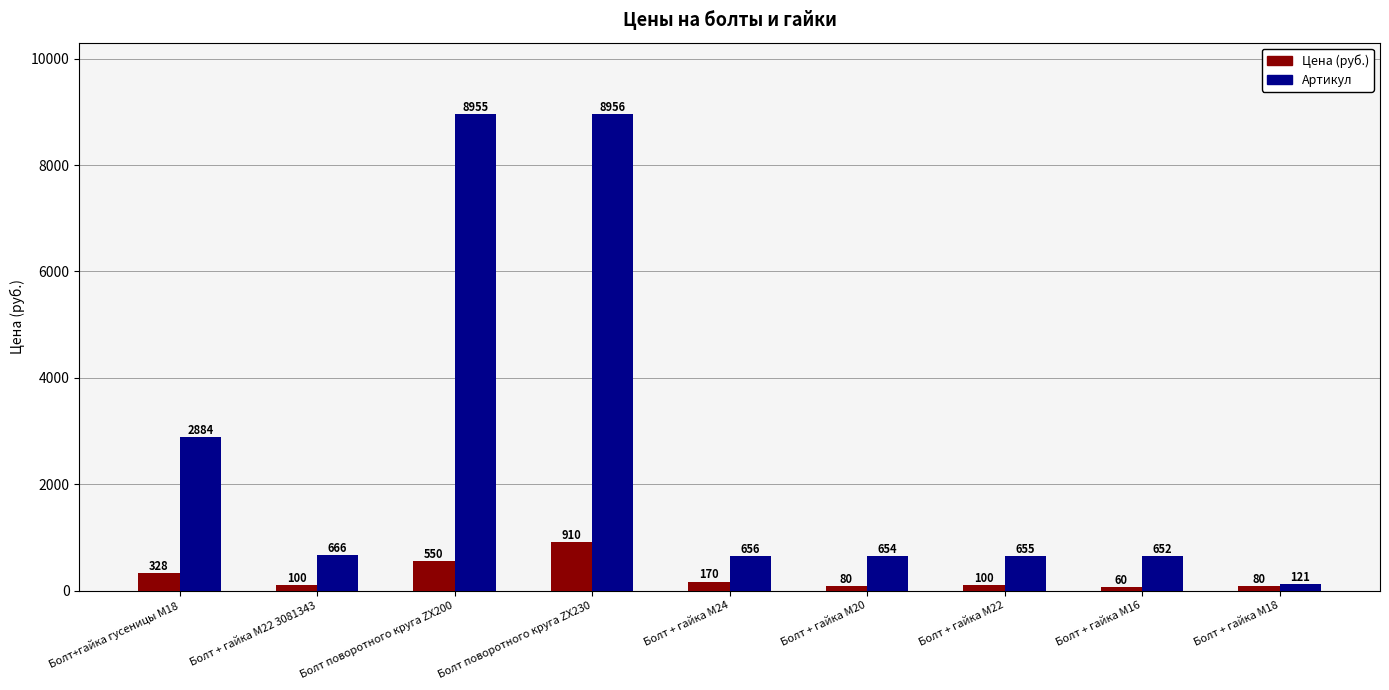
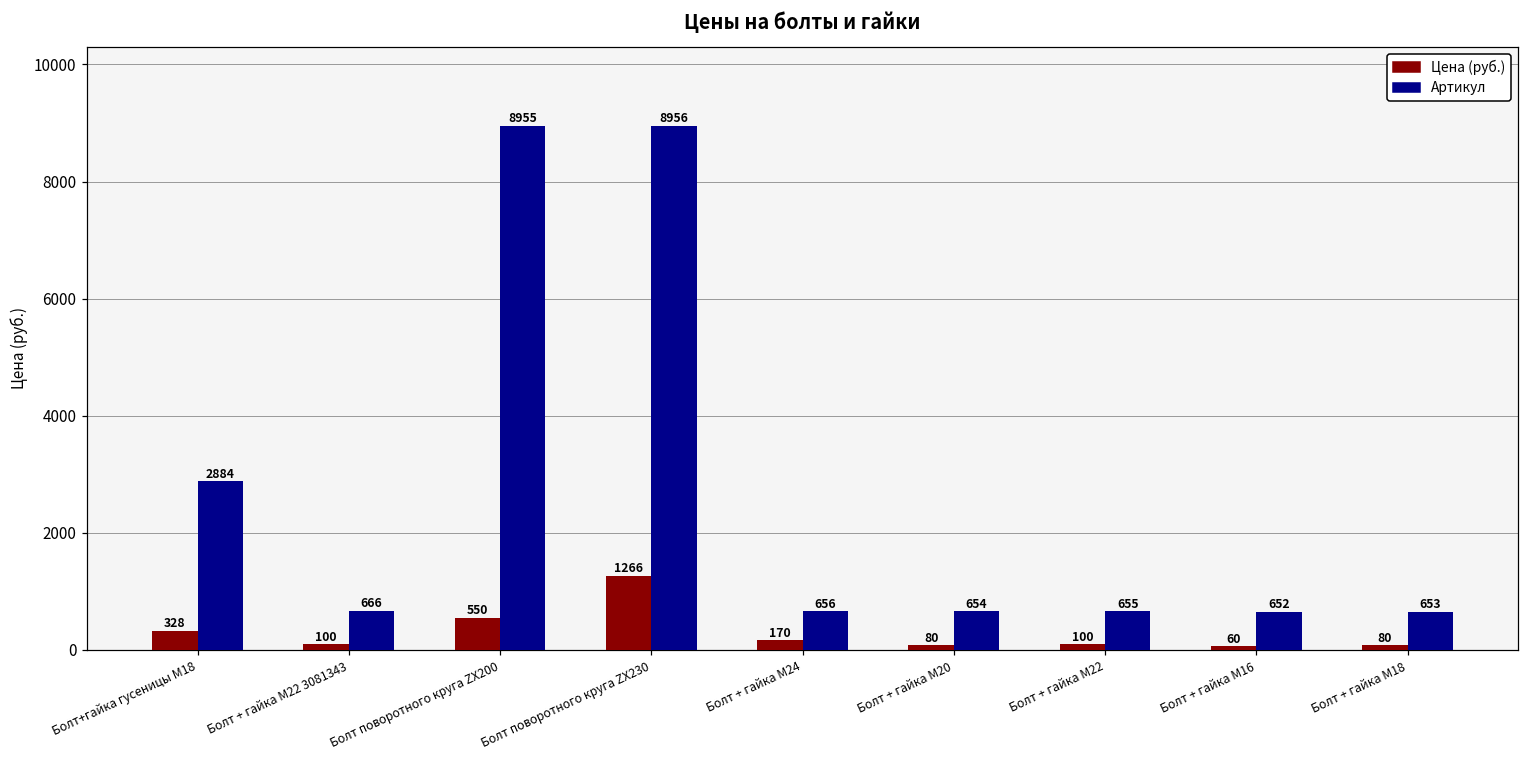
Цена (руб.), Болт поворотного круга ZX230: 910 -> 1266
Артикул, Болт + гайка M18: 121 -> 653
